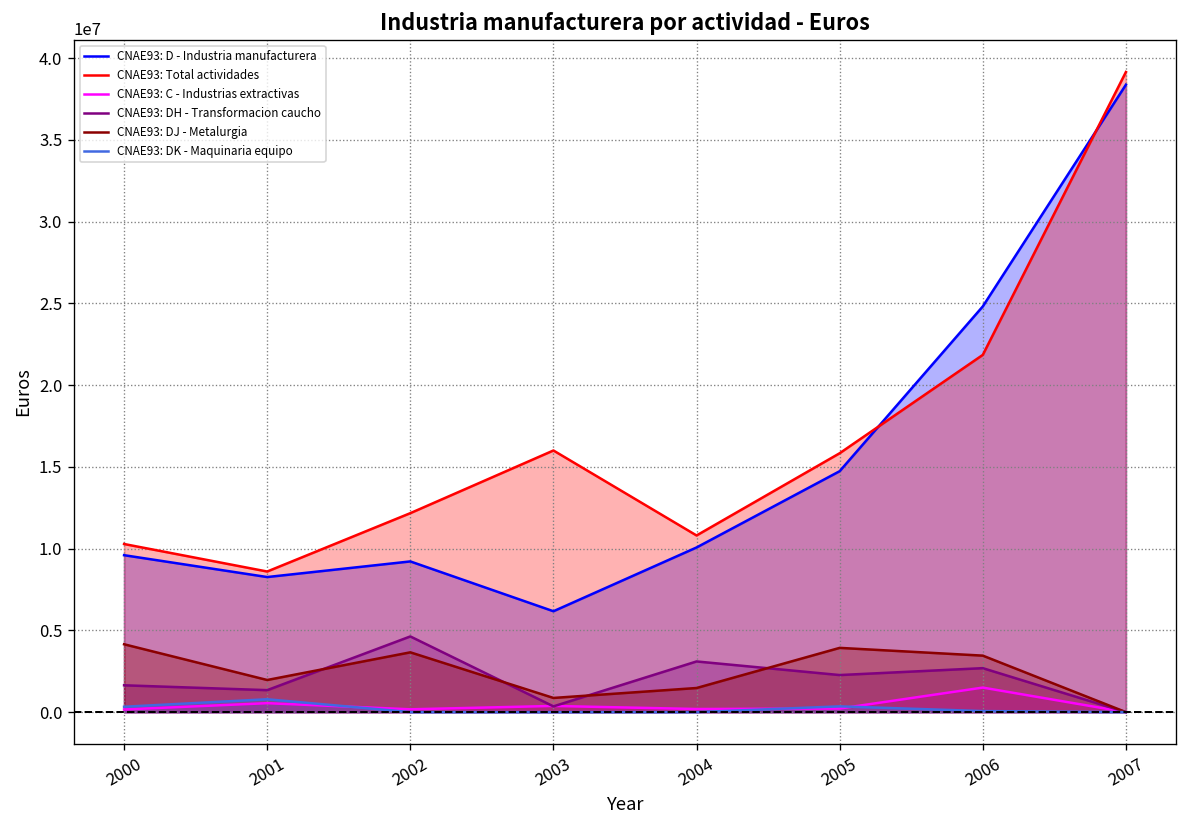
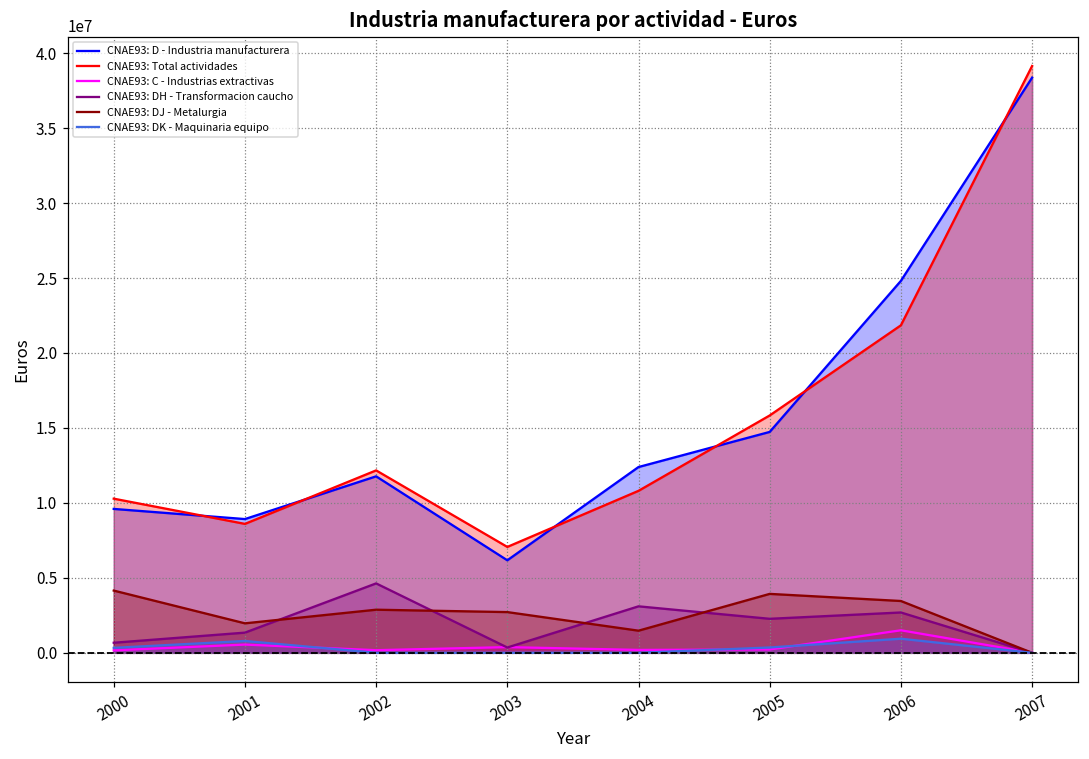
CNAE93: DH - Transformacion caucho, 2000: 1600000 -> 700000
CNAE93: D - Industria manufacturera, 2001: 8300000 -> 8900000
CNAE93: D - Industria manufacturera, 2002: 9200000 -> 11800000
CNAE93: DJ - Metalurgia, 2002: 3700000 -> 2900000
CNAE93: Total actividades, 2003: 16000000 -> 7100000
CNAE93: DJ - Metalurgia, 2003: 900000 -> 2700000
CNAE93: D - Industria manufacturera, 2004: 10100000 -> 12400000
CNAE93: DK - Maquinaria equipo, 2006: 100000 -> 900000
